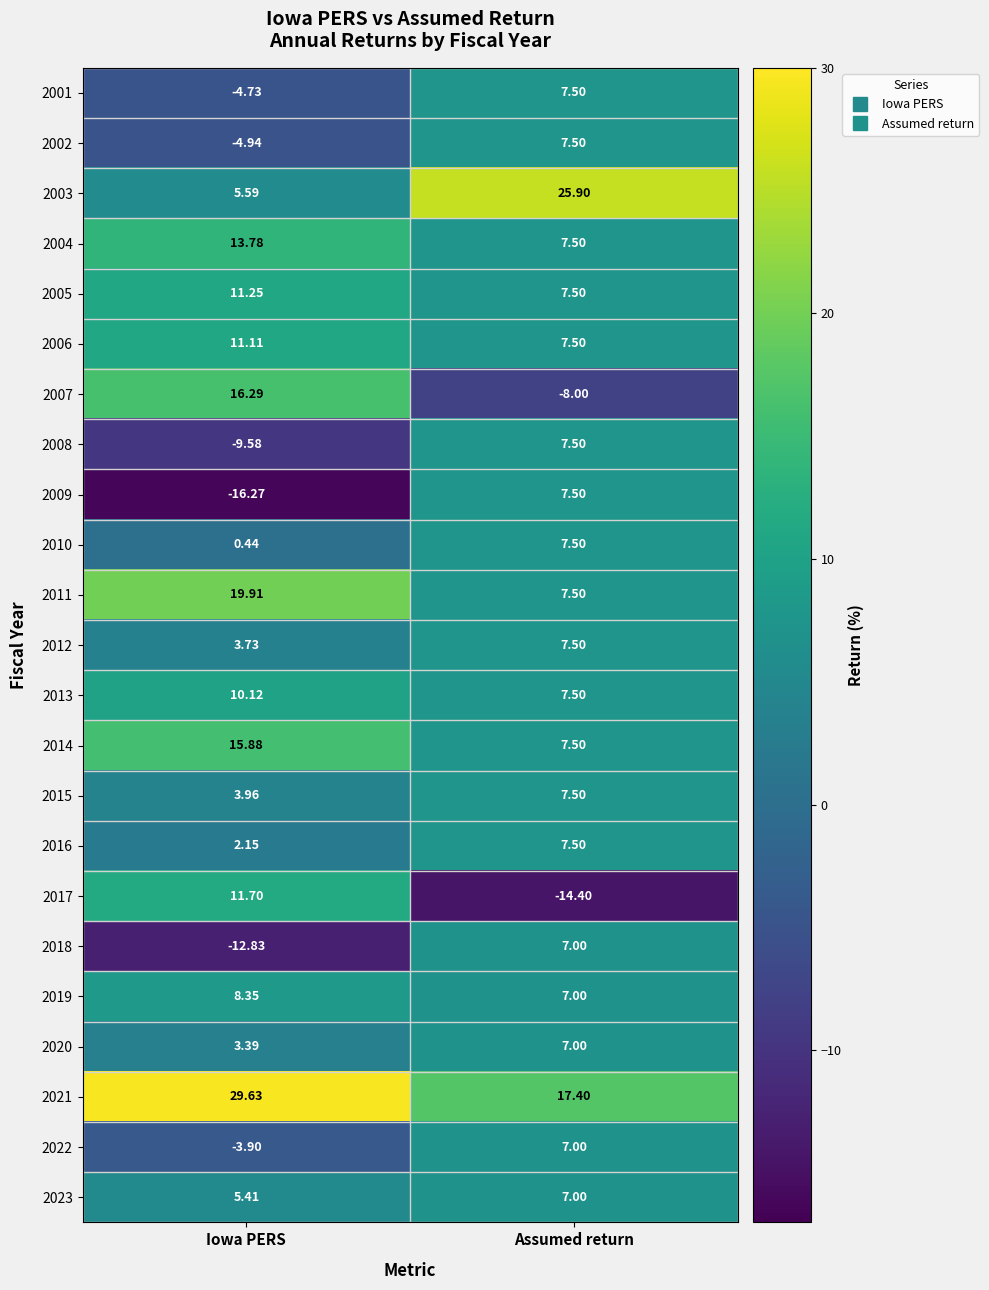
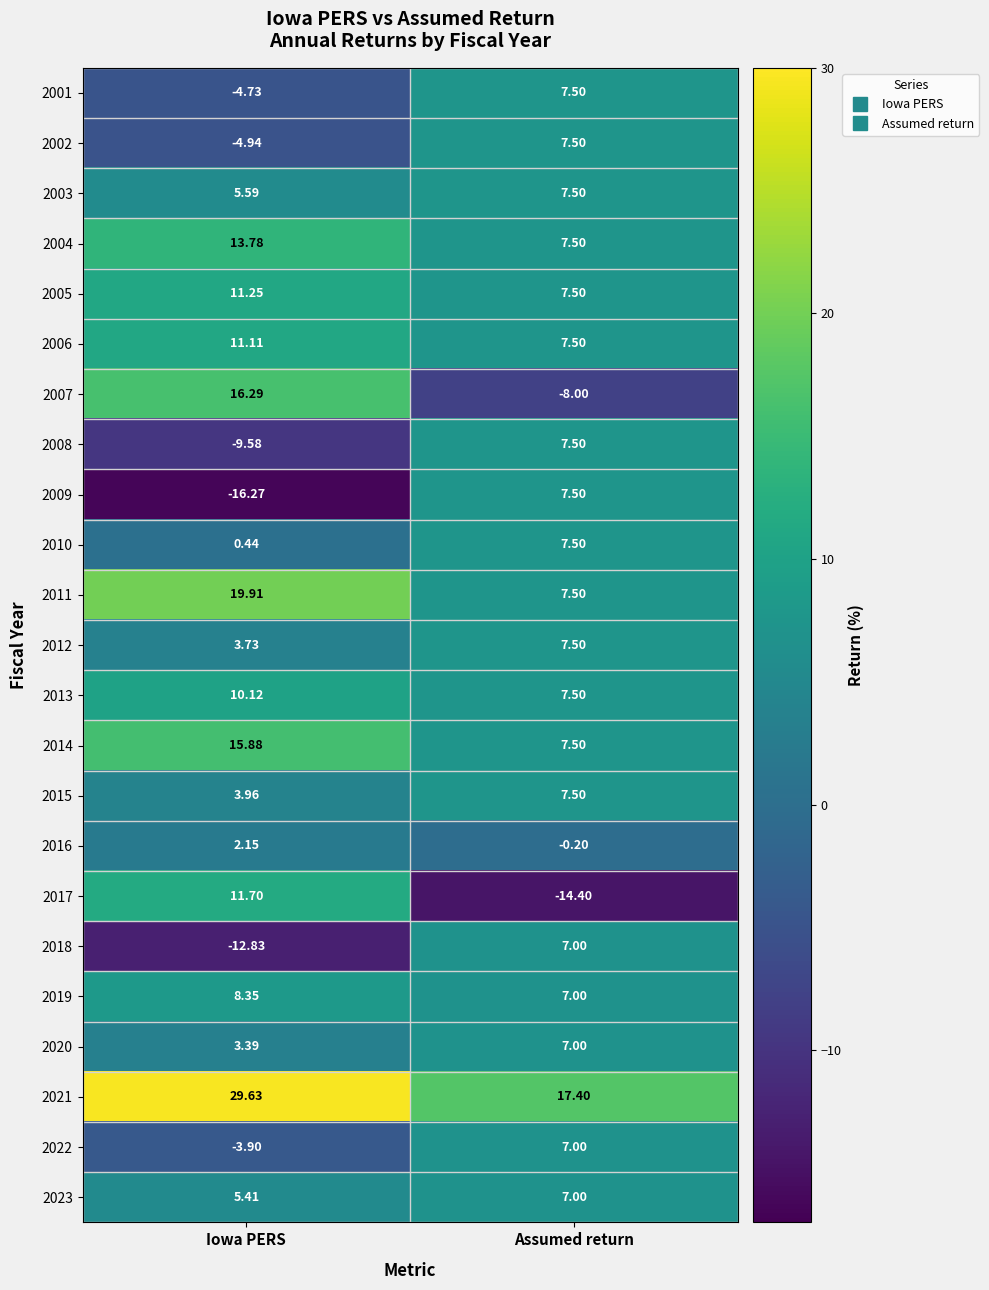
2003, Assumed return: 25.90 -> 7.50
2016, Assumed return: 7.50 -> -0.20
